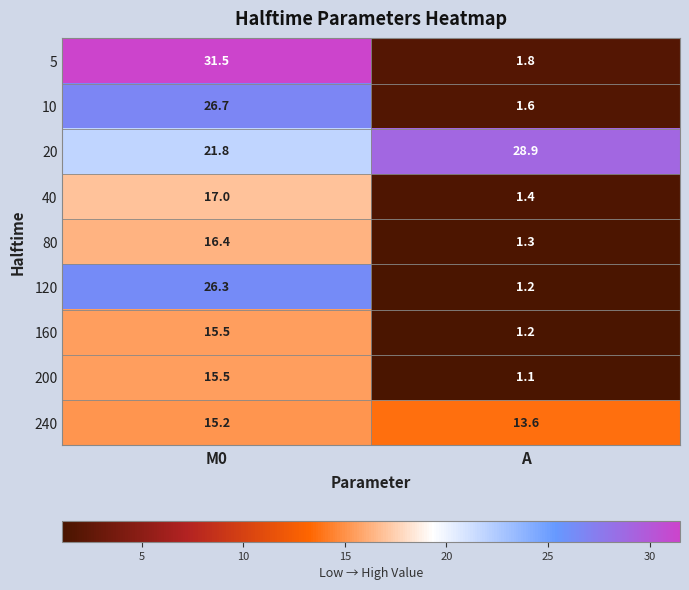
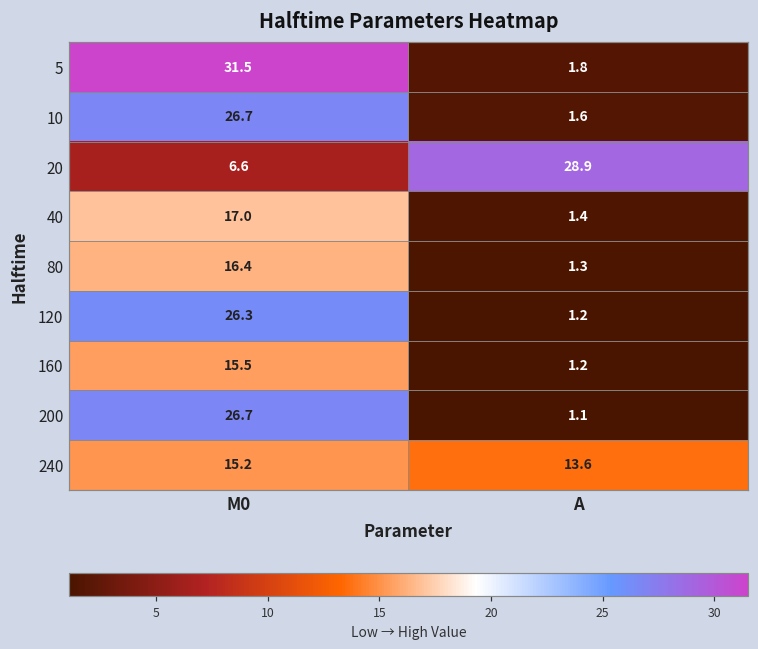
20, M0: 21.8 -> 6.6
200, M0: 15.5 -> 26.7
